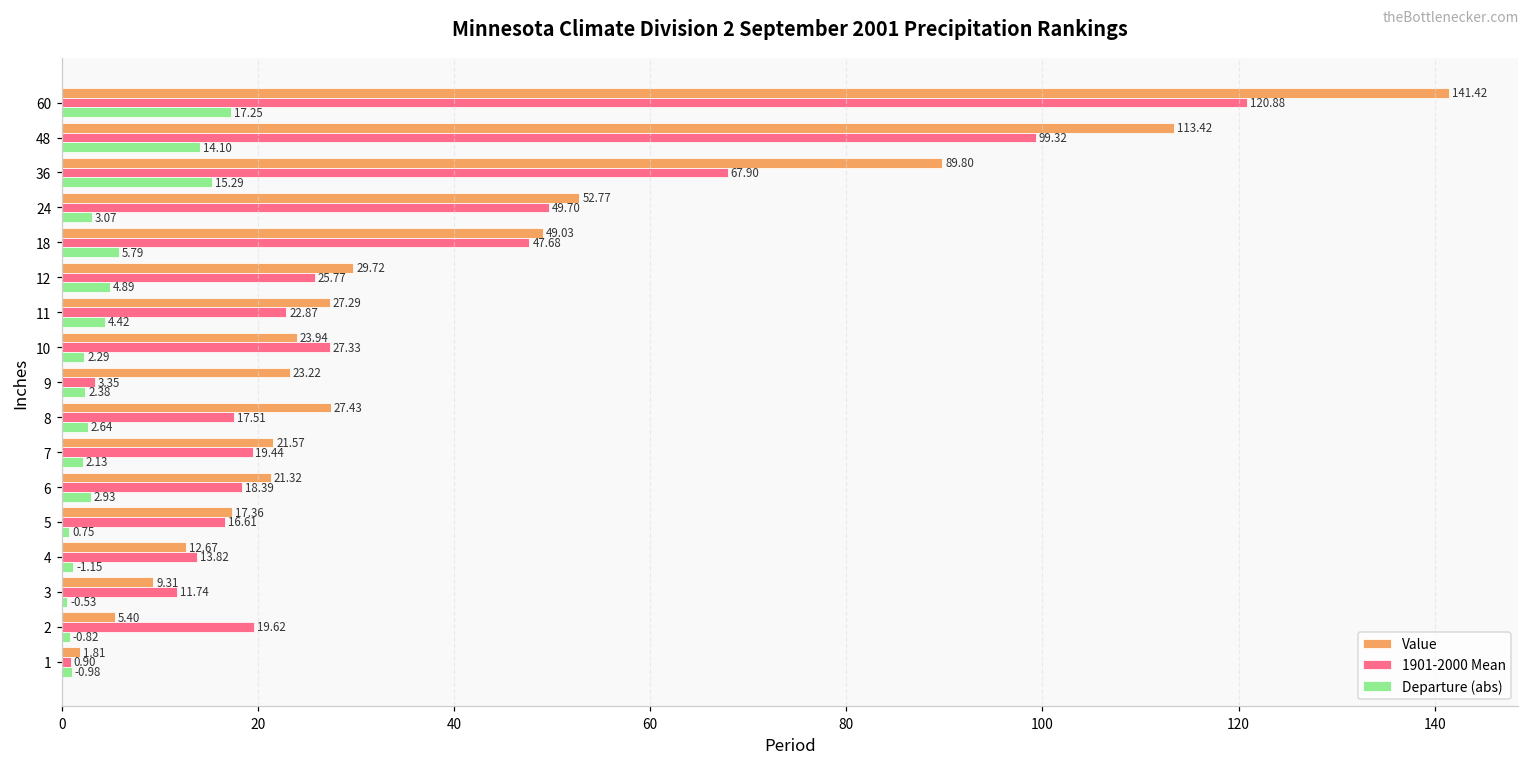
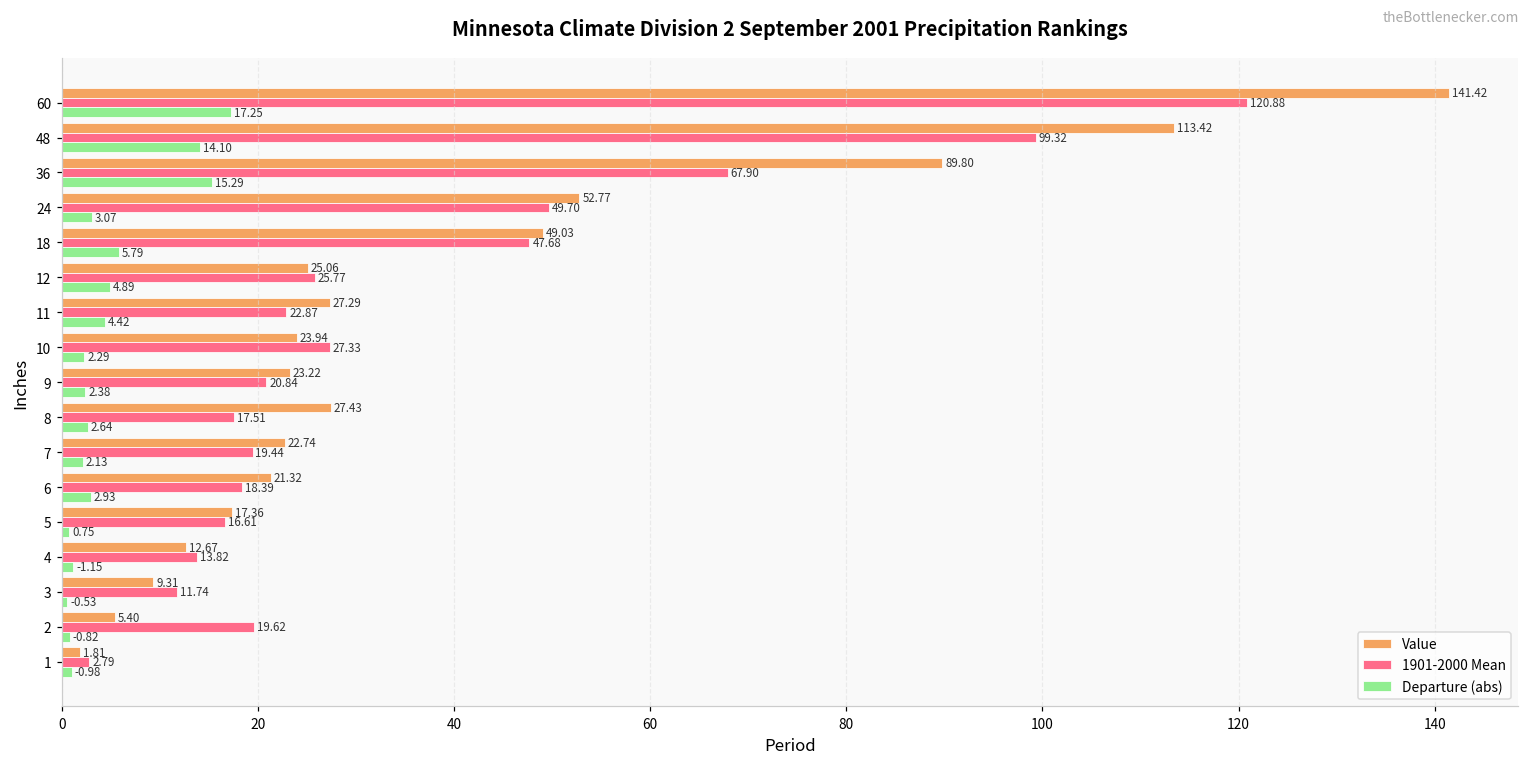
Value, 12: 29.72 -> 25.06
1901-2000 Mean, 9: 3.35 -> 20.84
Value, 7: 21.57 -> 22.74
1901-2000 Mean, 1: 0.90 -> 2.79
